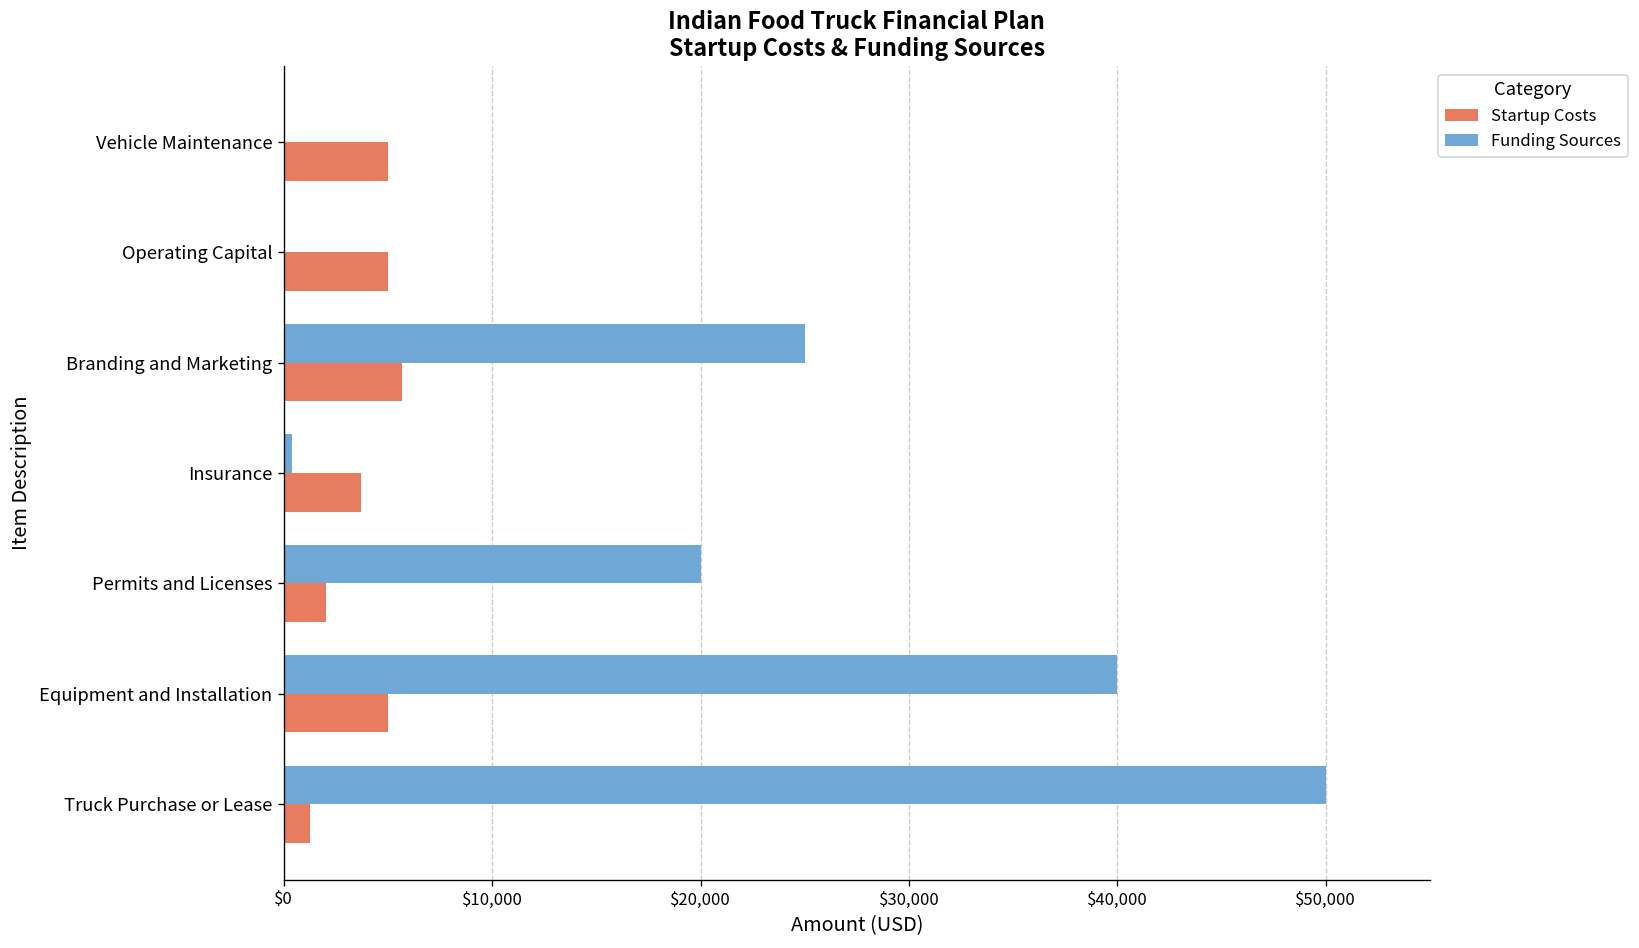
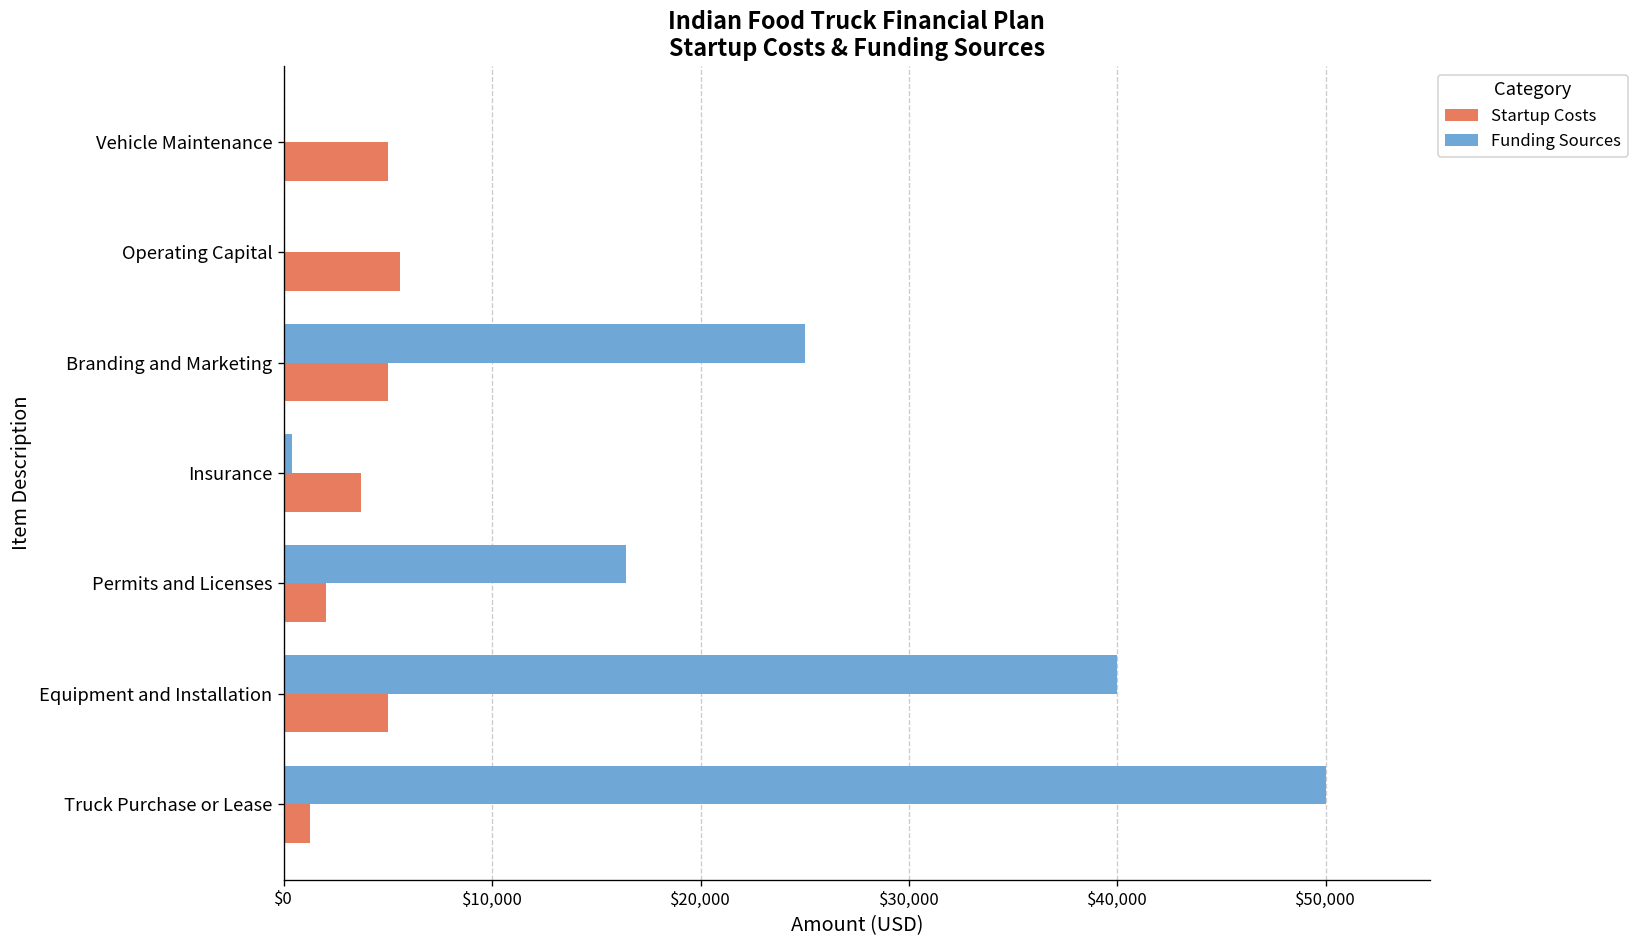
Startup Costs, Operating Capital: $5,000 -> $5,600
Startup Costs, Branding and Marketing: $5,700 -> $5,000
Funding Sources, Permits and Licenses: $20,000 -> $16,400
